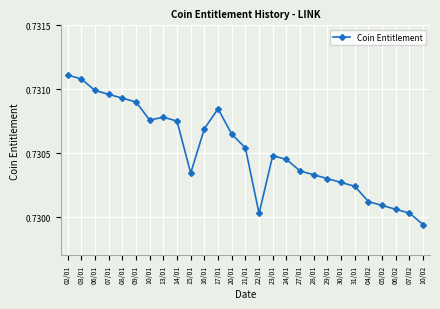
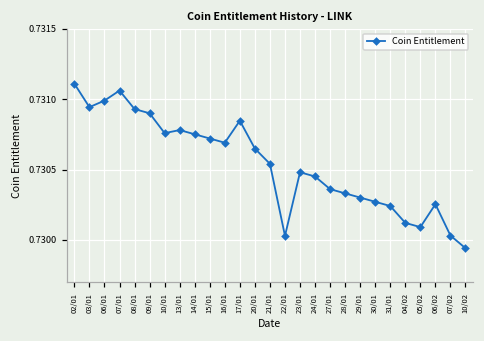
03/01: 0.73108 -> 0.73094
07/01: 0.73096 -> 0.73106
15/01: 0.73034 -> 0.73072
06/02: 0.73006 -> 0.73025
